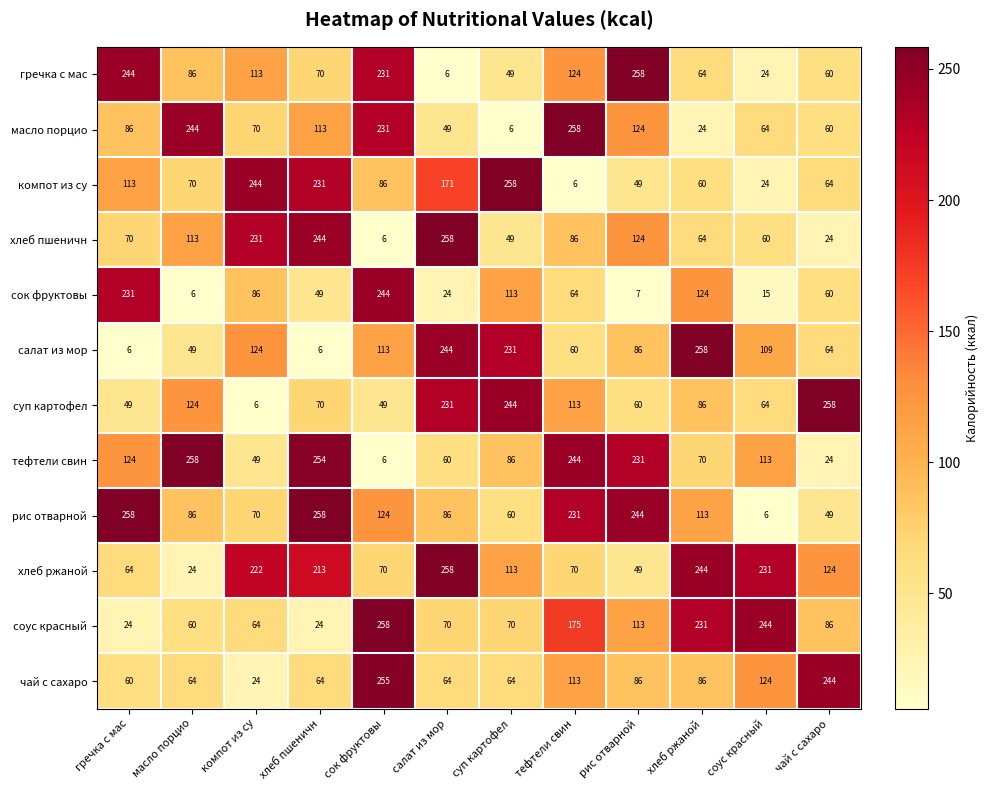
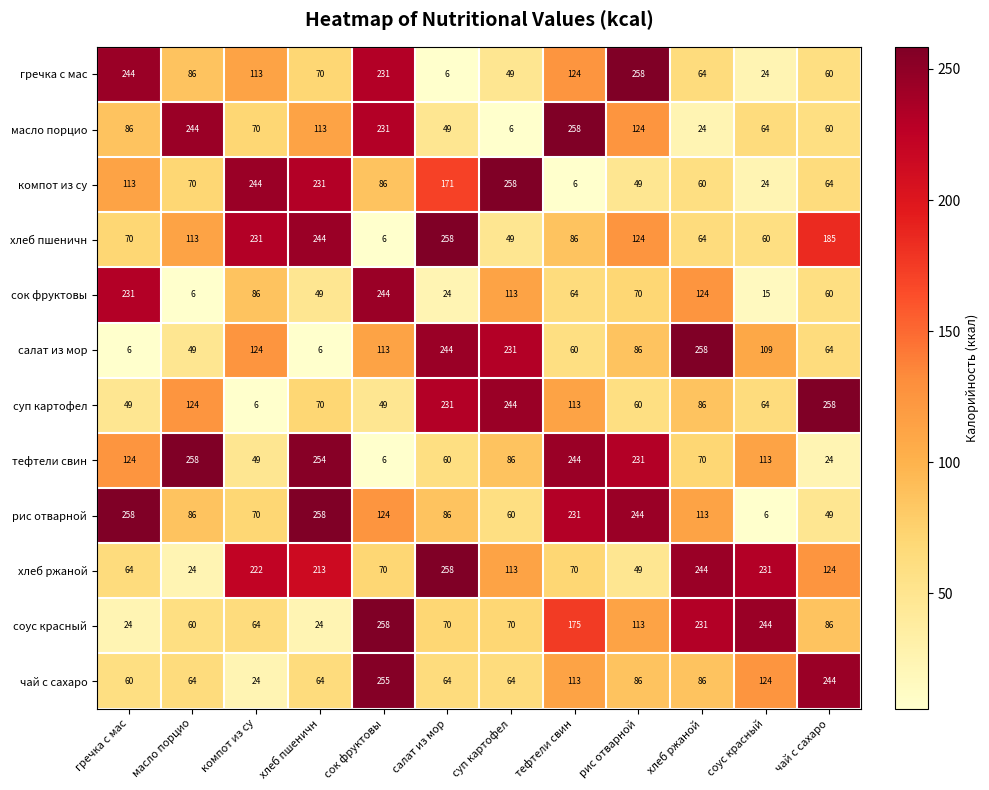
хлеб пшеничн, чай с сахаро: 24 -> 185
сок фруктовы, рис отварной: 7 -> 70
